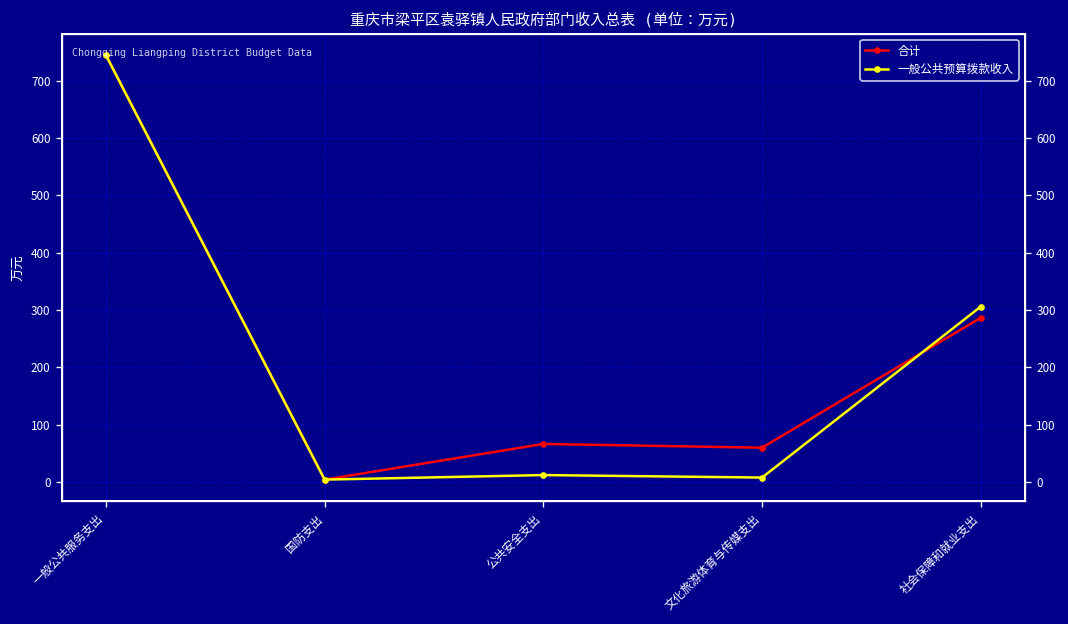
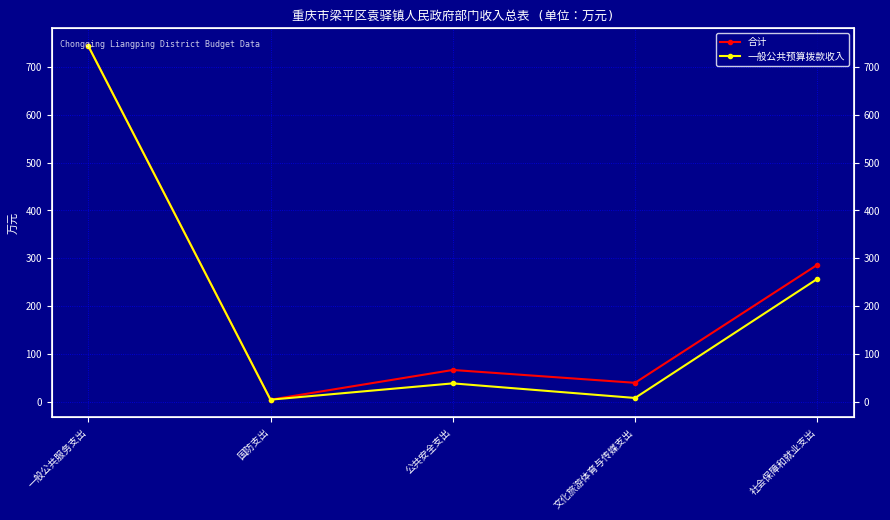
一般公共预算拨款收入, 公共安全支出: 10 -> 40
合计, 文化旅游体育与传媒支出: 60 -> 40
一般公共预算拨款收入, 社会保障和就业支出: 310 -> 260
